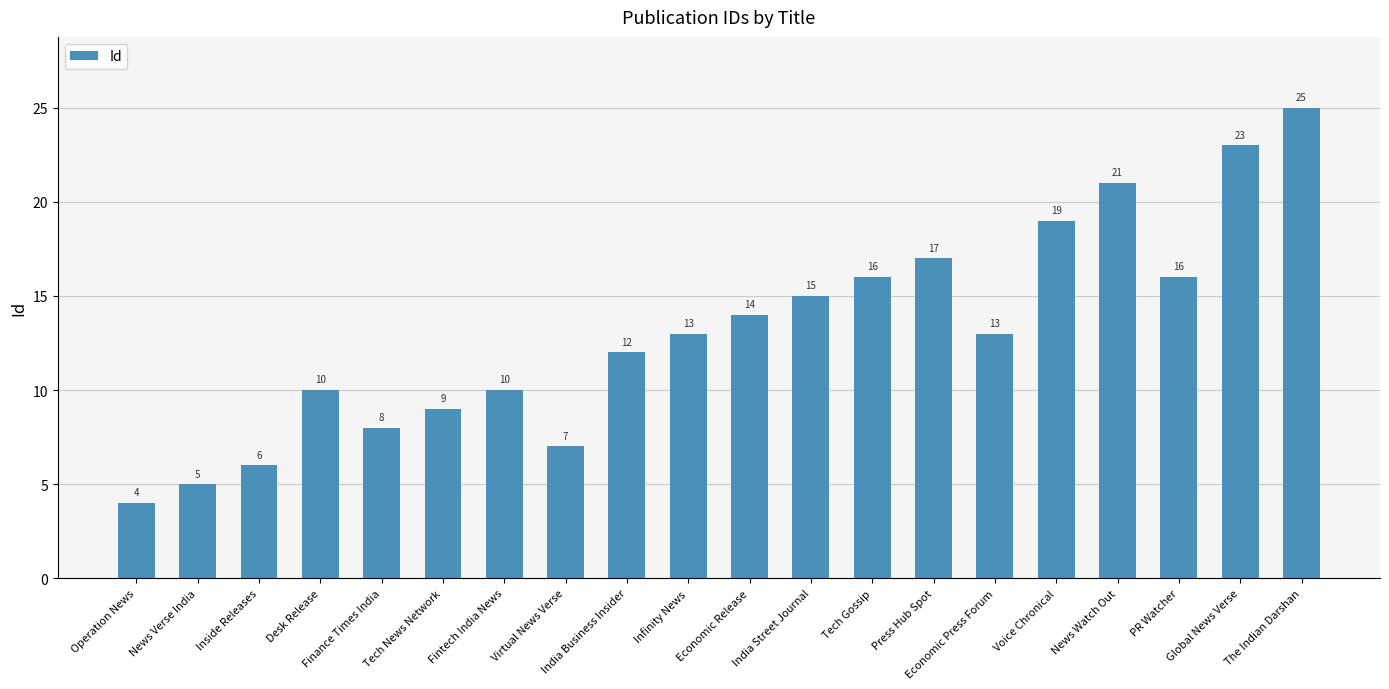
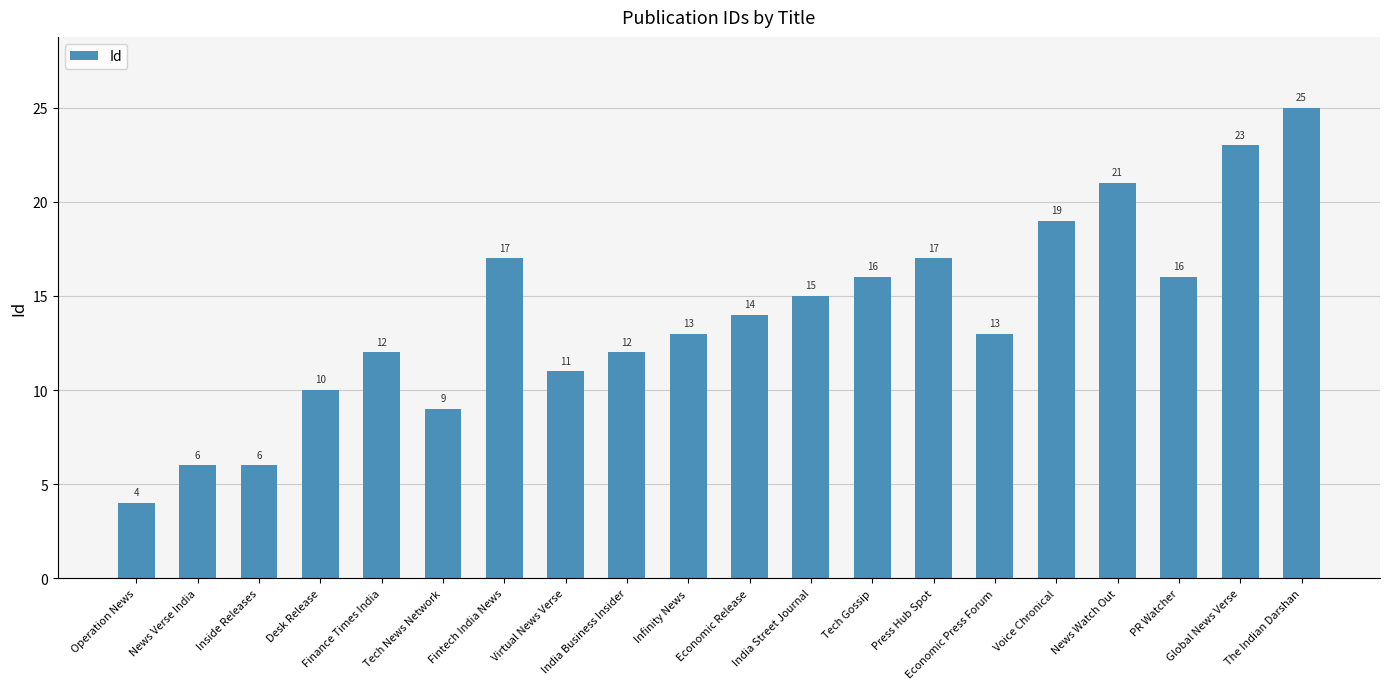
News Verse India: 5 -> 6
Finance Times India: 8 -> 12
Fintech India News: 10 -> 17
Virtual News Verse: 7 -> 11
